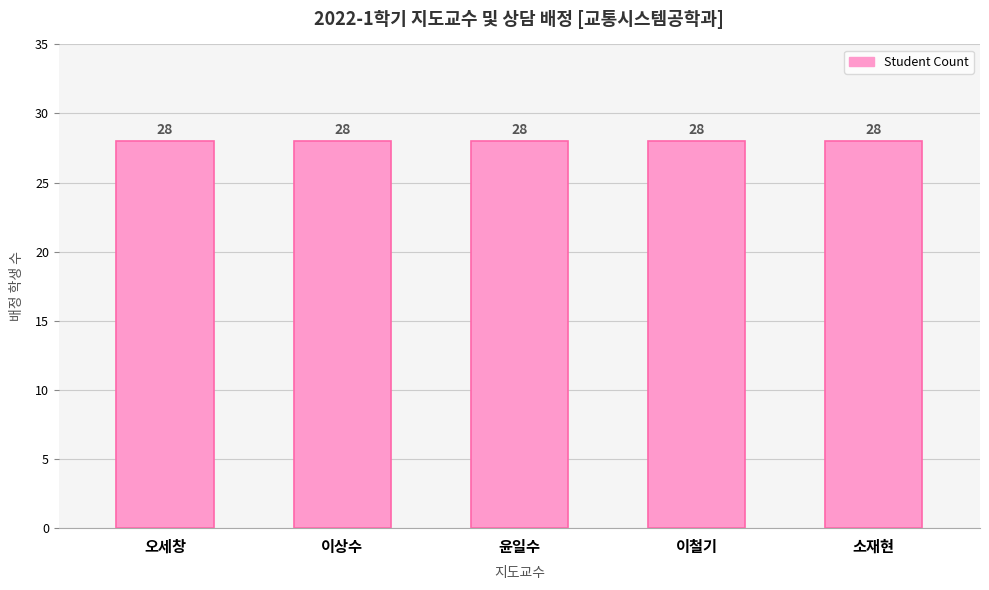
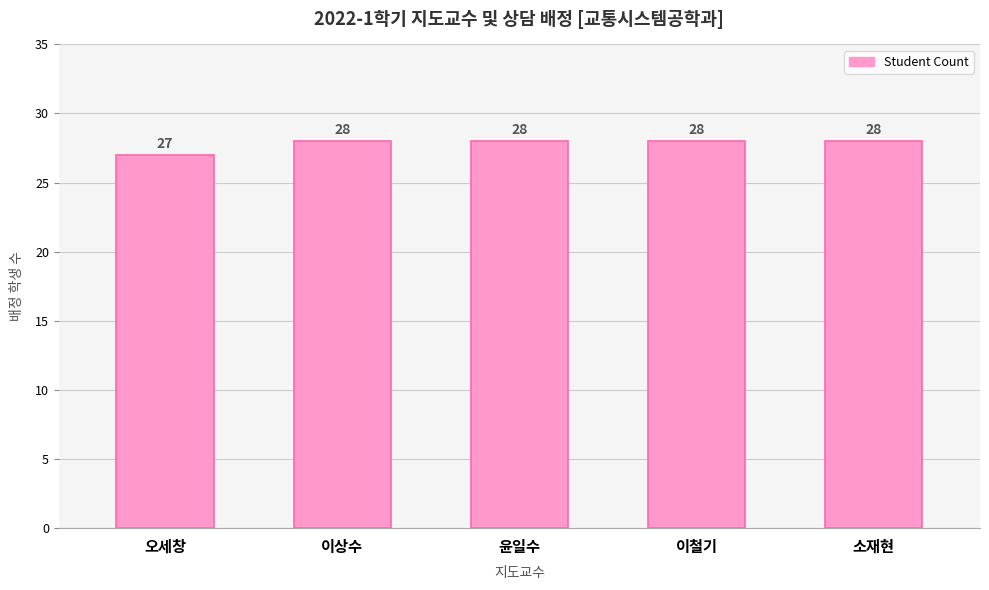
오세창: 28 -> 27
